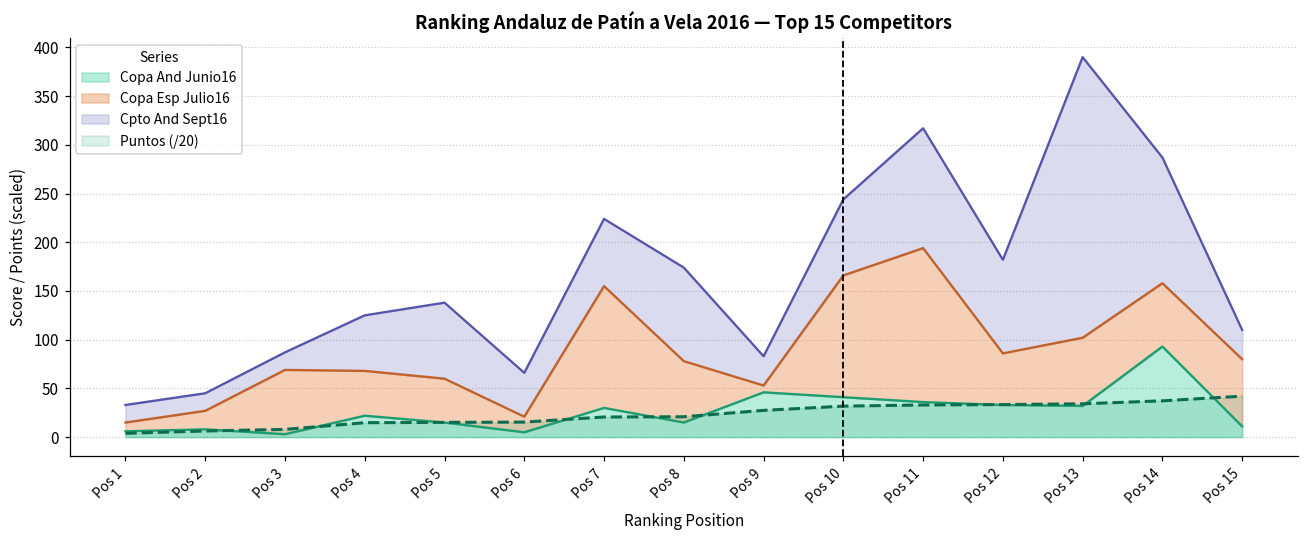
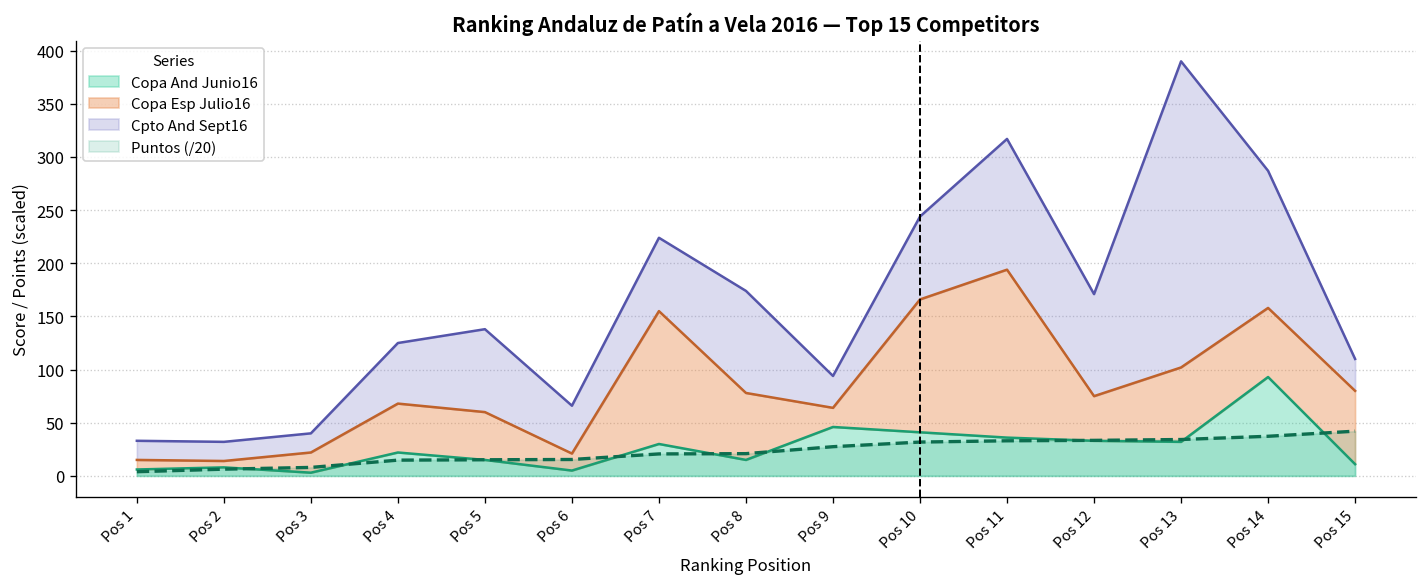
Copa Esp Julio16, Pos 2: 20 -> 10
Copa Esp Julio16, Pos 3: 70 -> 20
Copa Esp Julio16, Pos 9: 10 -> 20
Copa Esp Julio16, Pos 12: 50 -> 40
